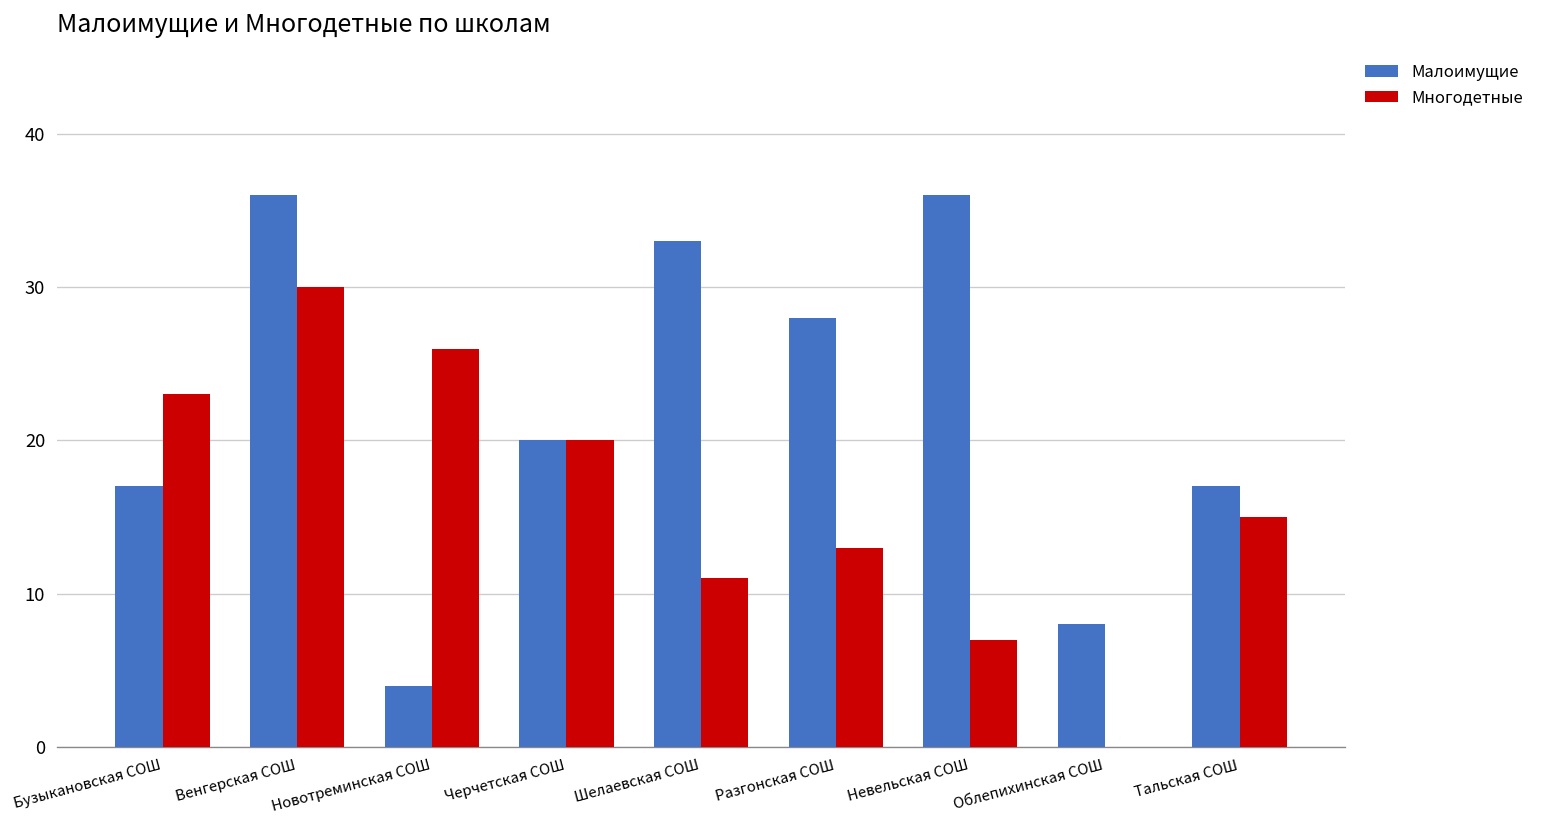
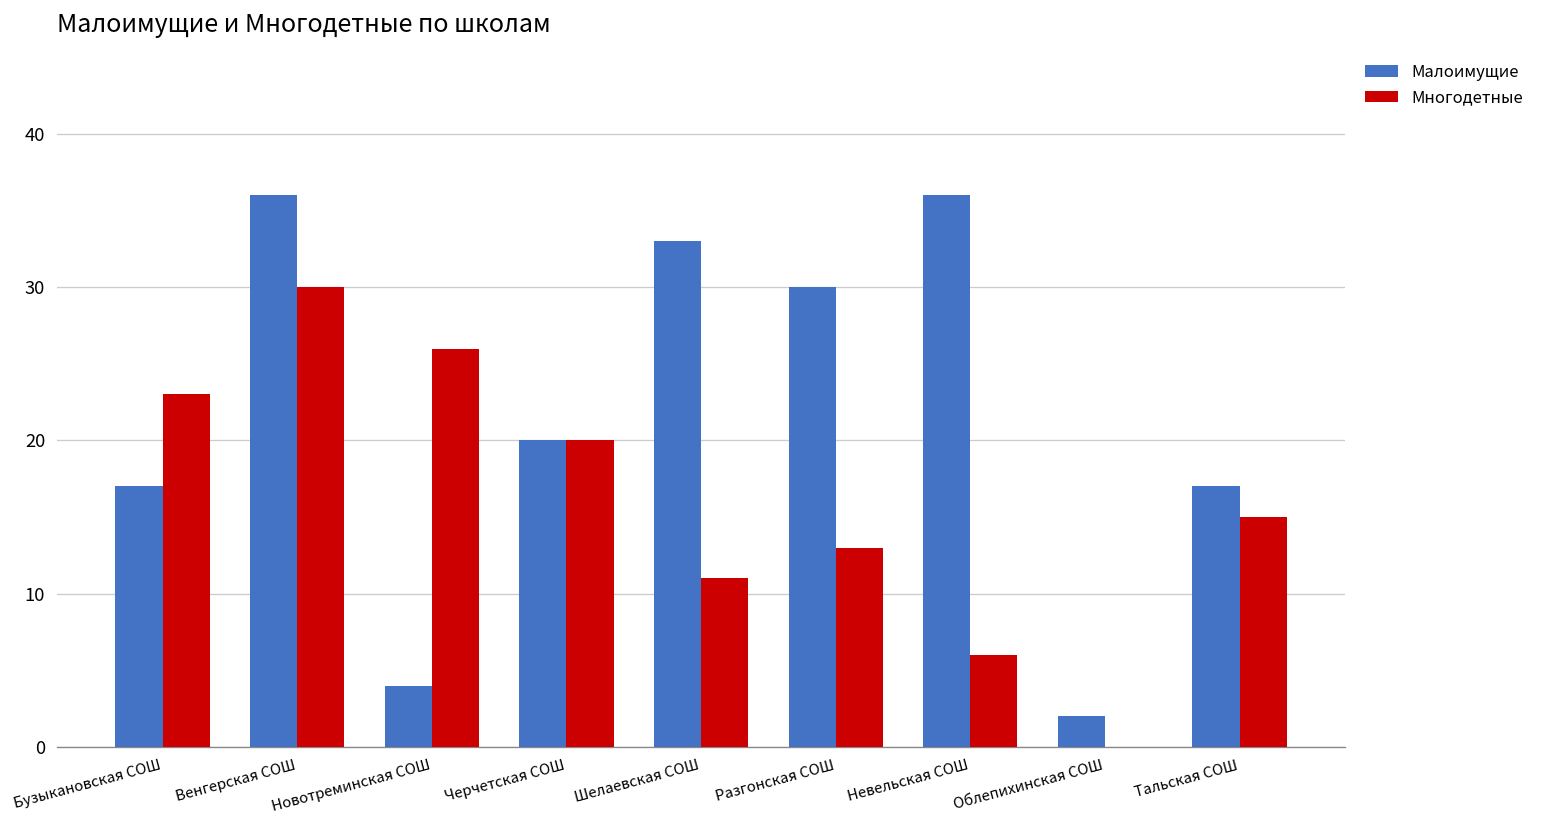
Малоимущие, Разгонская СОШ: 28 -> 30
Многодетные, Невельская СОШ: 7 -> 6
Малоимущие, Облепихинская СОШ: 8 -> 2
